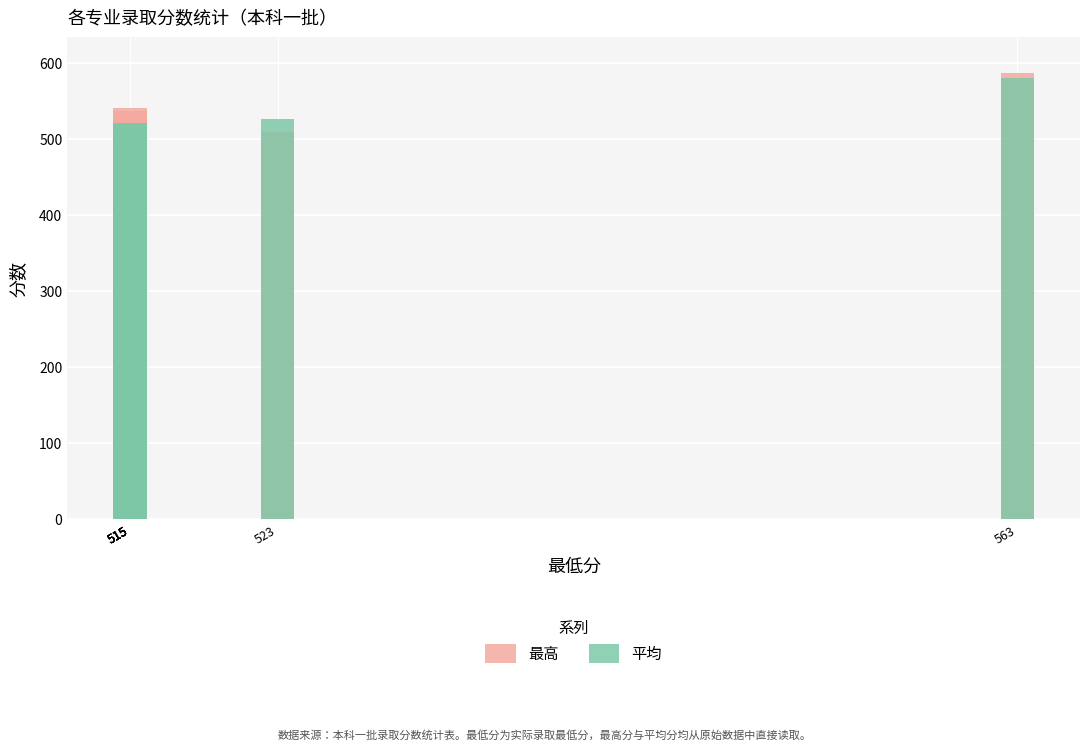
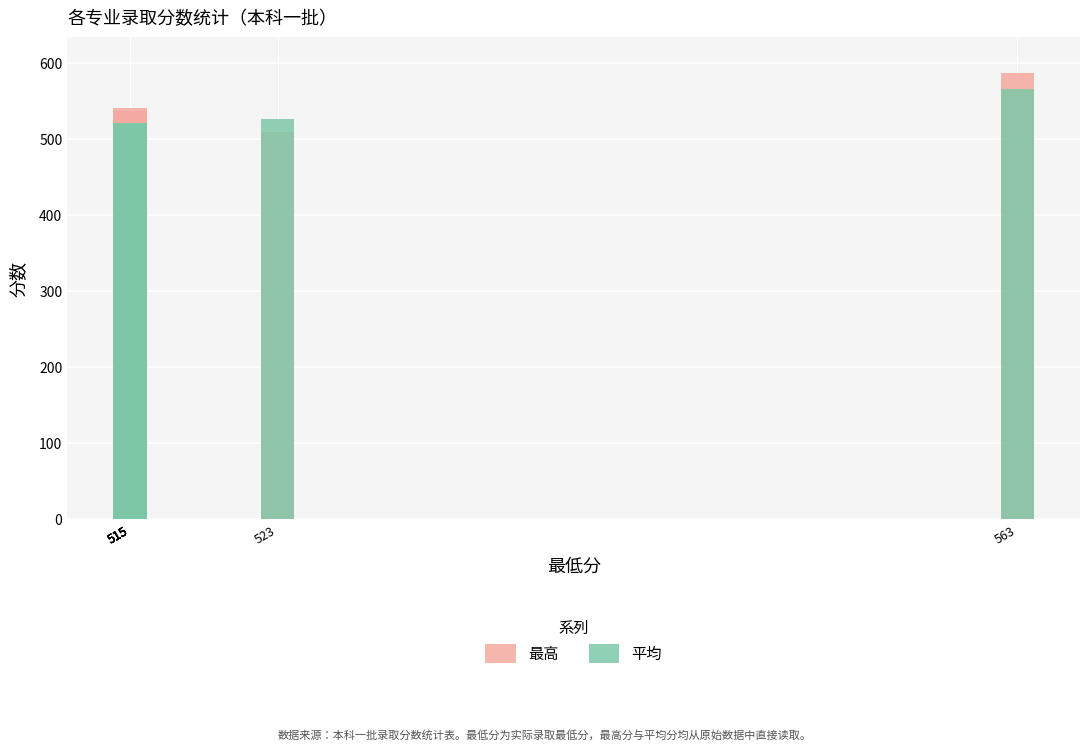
平均, 563: 580 -> 570
